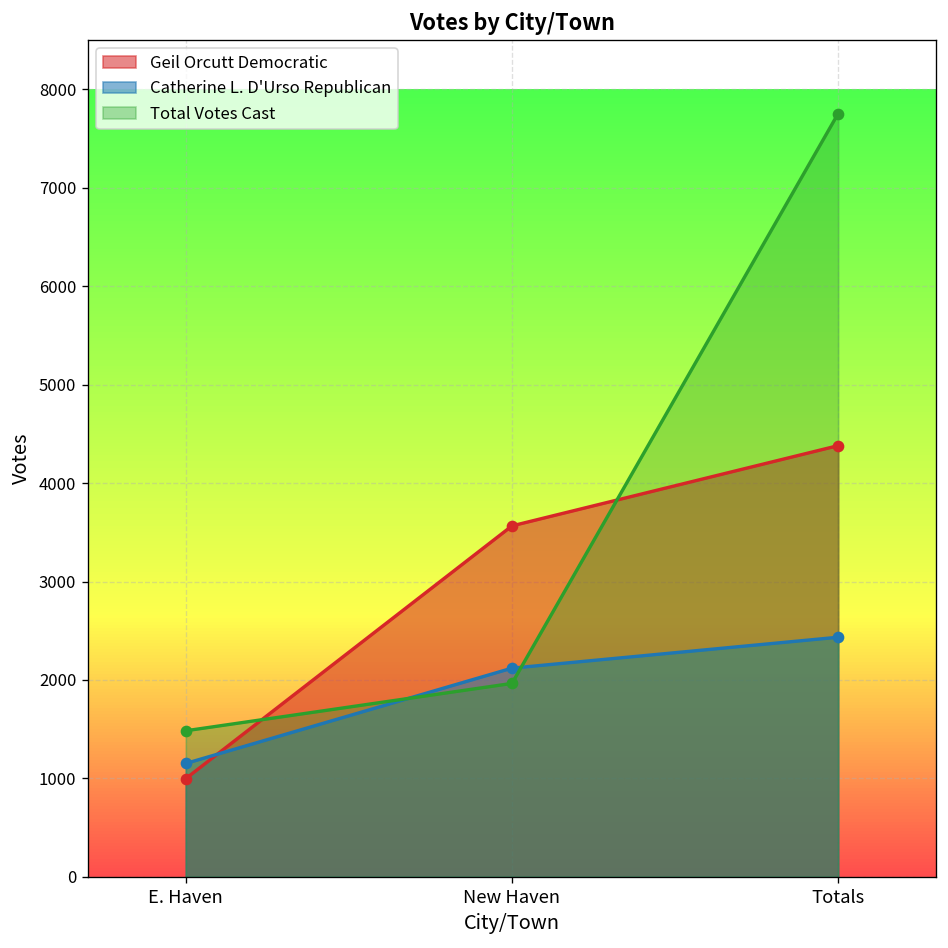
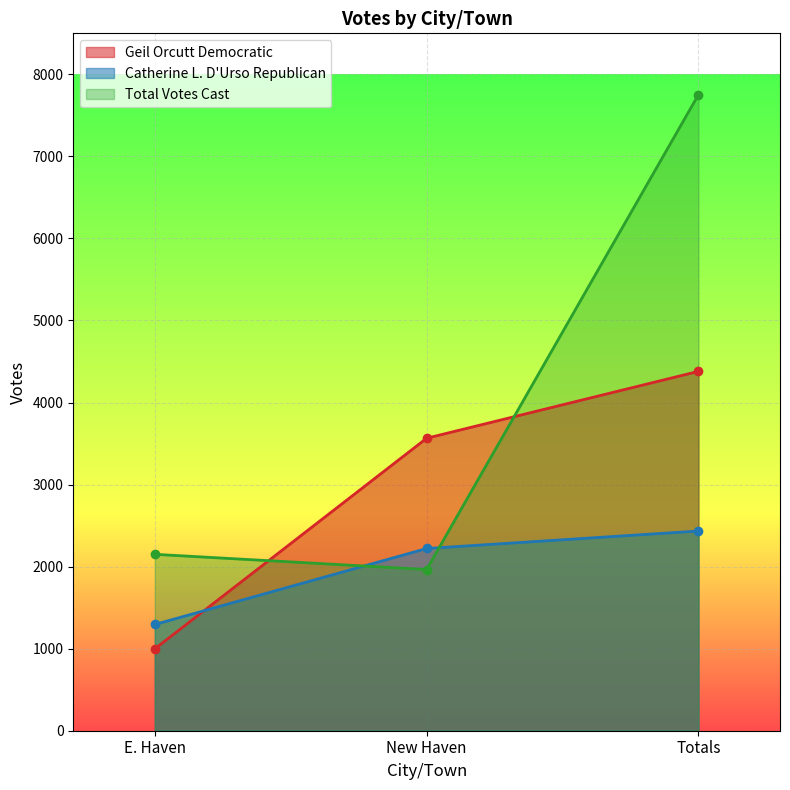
Catherine L. D'Urso Republican, E. Haven: 1200 -> 1300
Total Votes Cast, E. Haven: 1500 -> 2200
Catherine L. D'Urso Republican, New Haven: 2100 -> 2200
